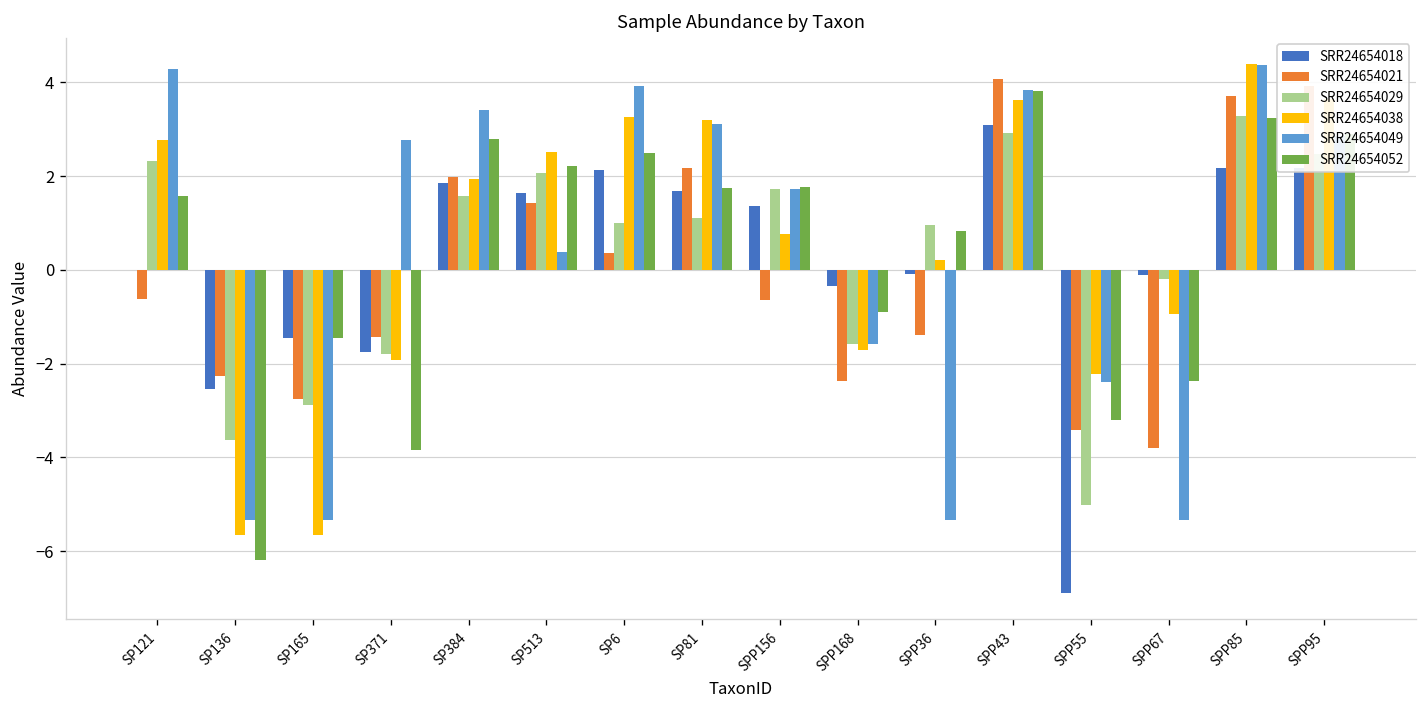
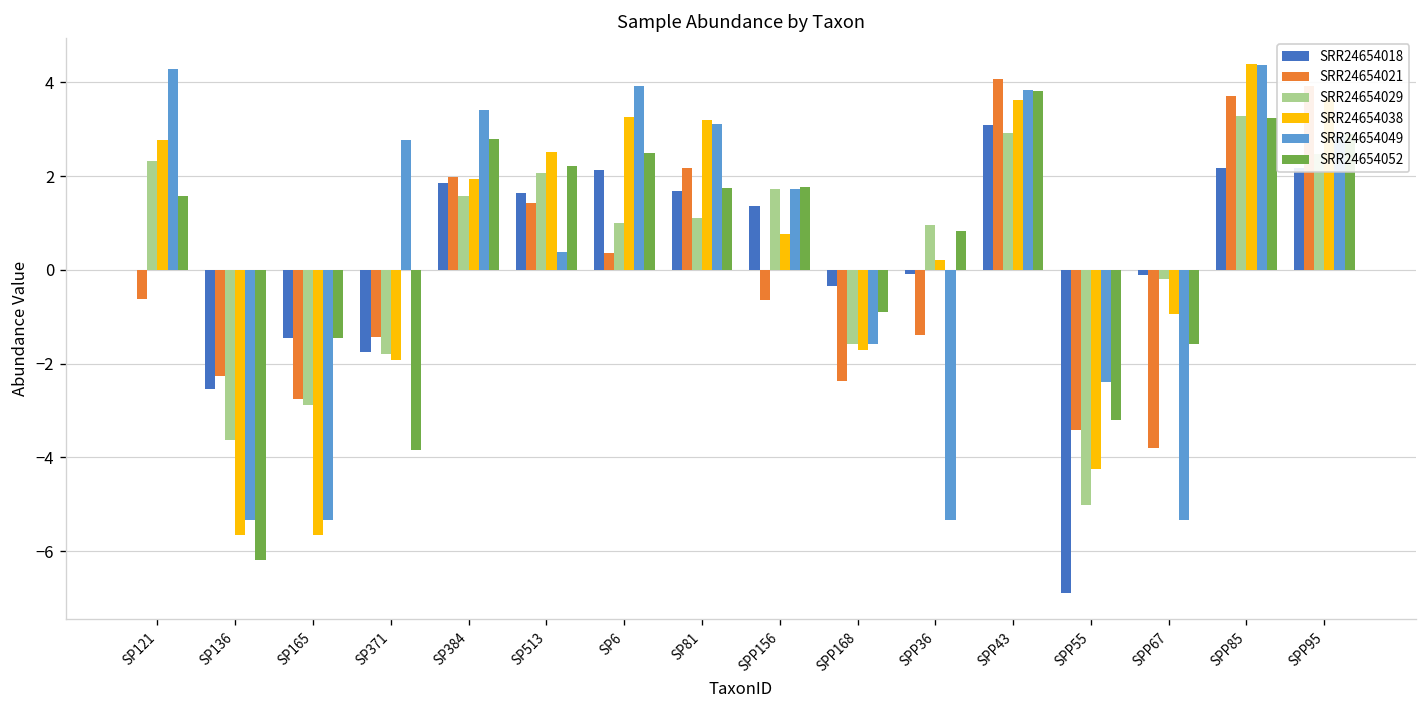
SRR24654038, SPP55: -2.2 -> -4.2
SRR24654052, SPP67: -2.4 -> -1.6
